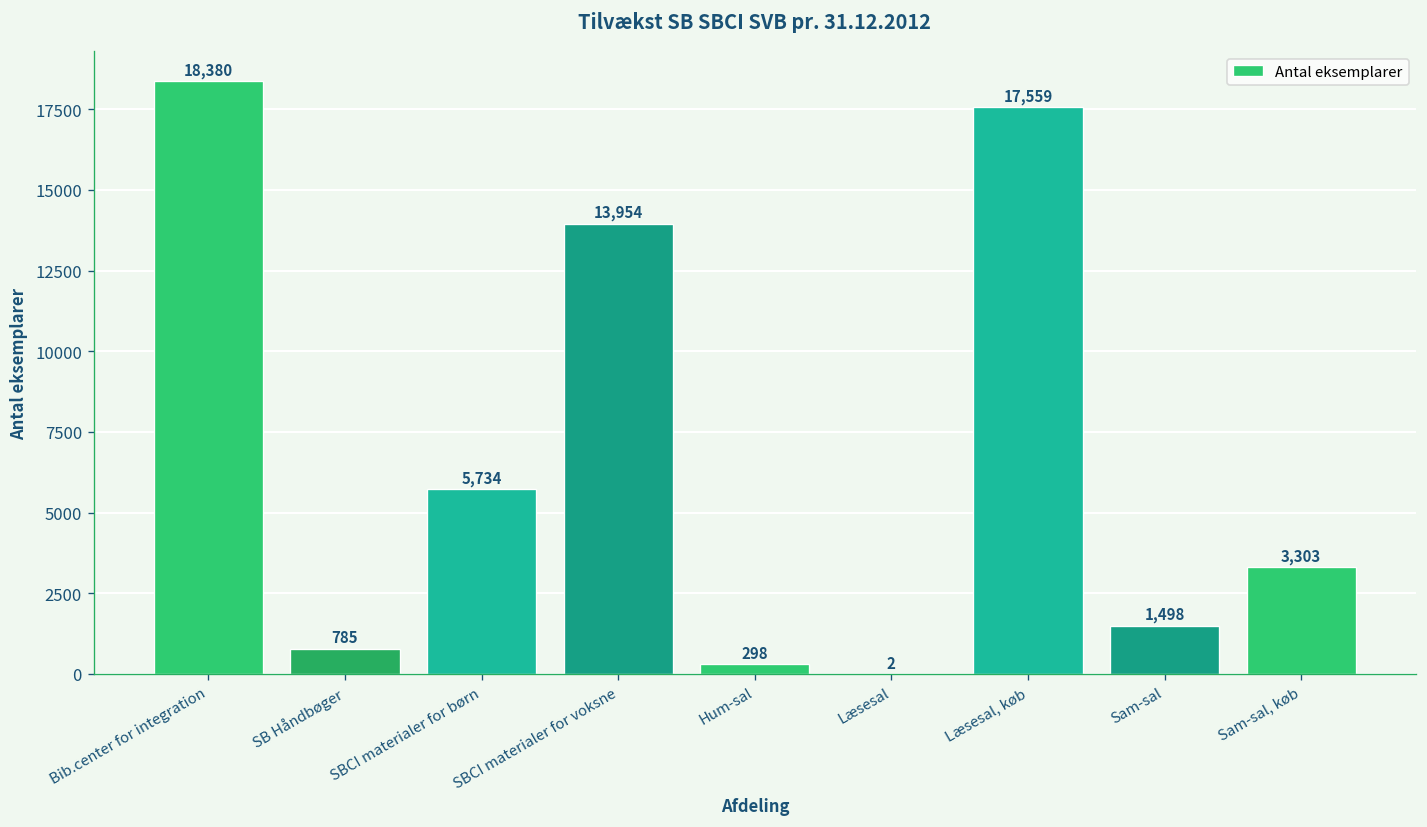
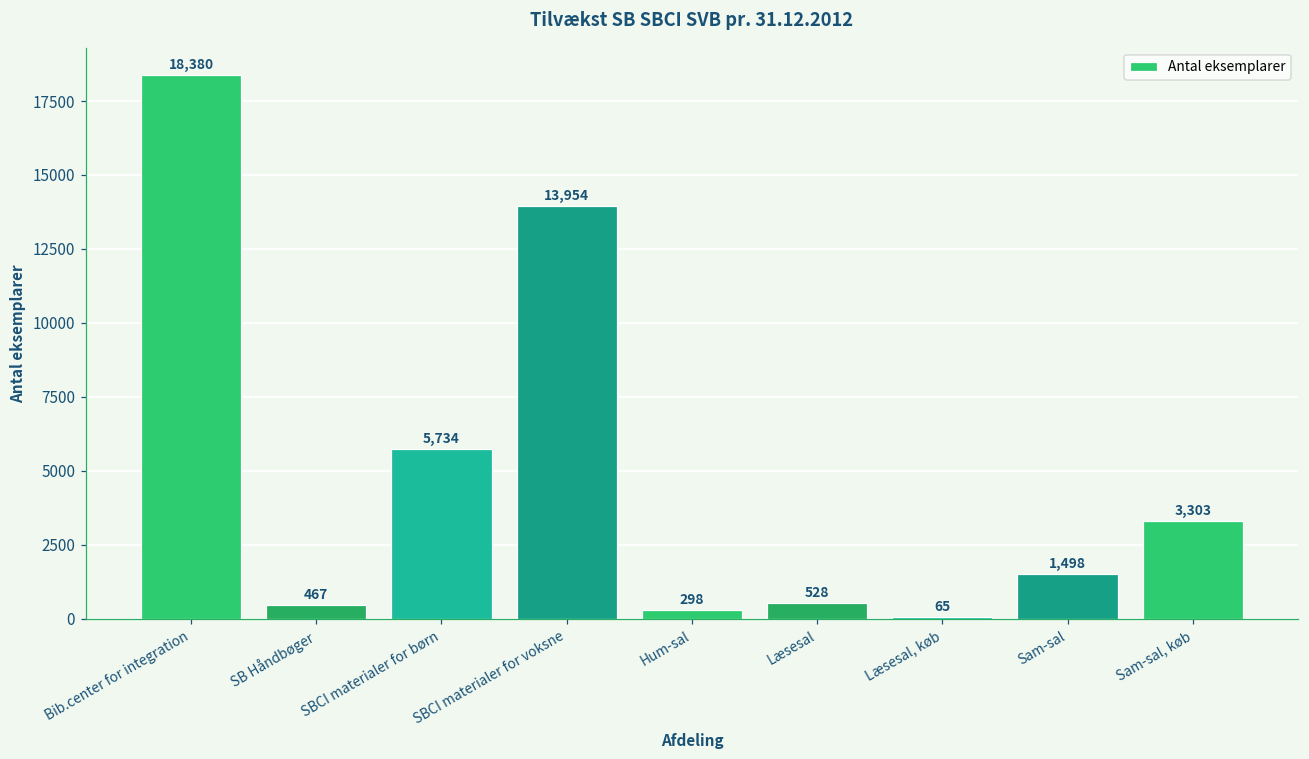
SB Håndbøger: 785 -> 467
Læsesal: 2 -> 528
Læsesal, køb: 17,559 -> 65
